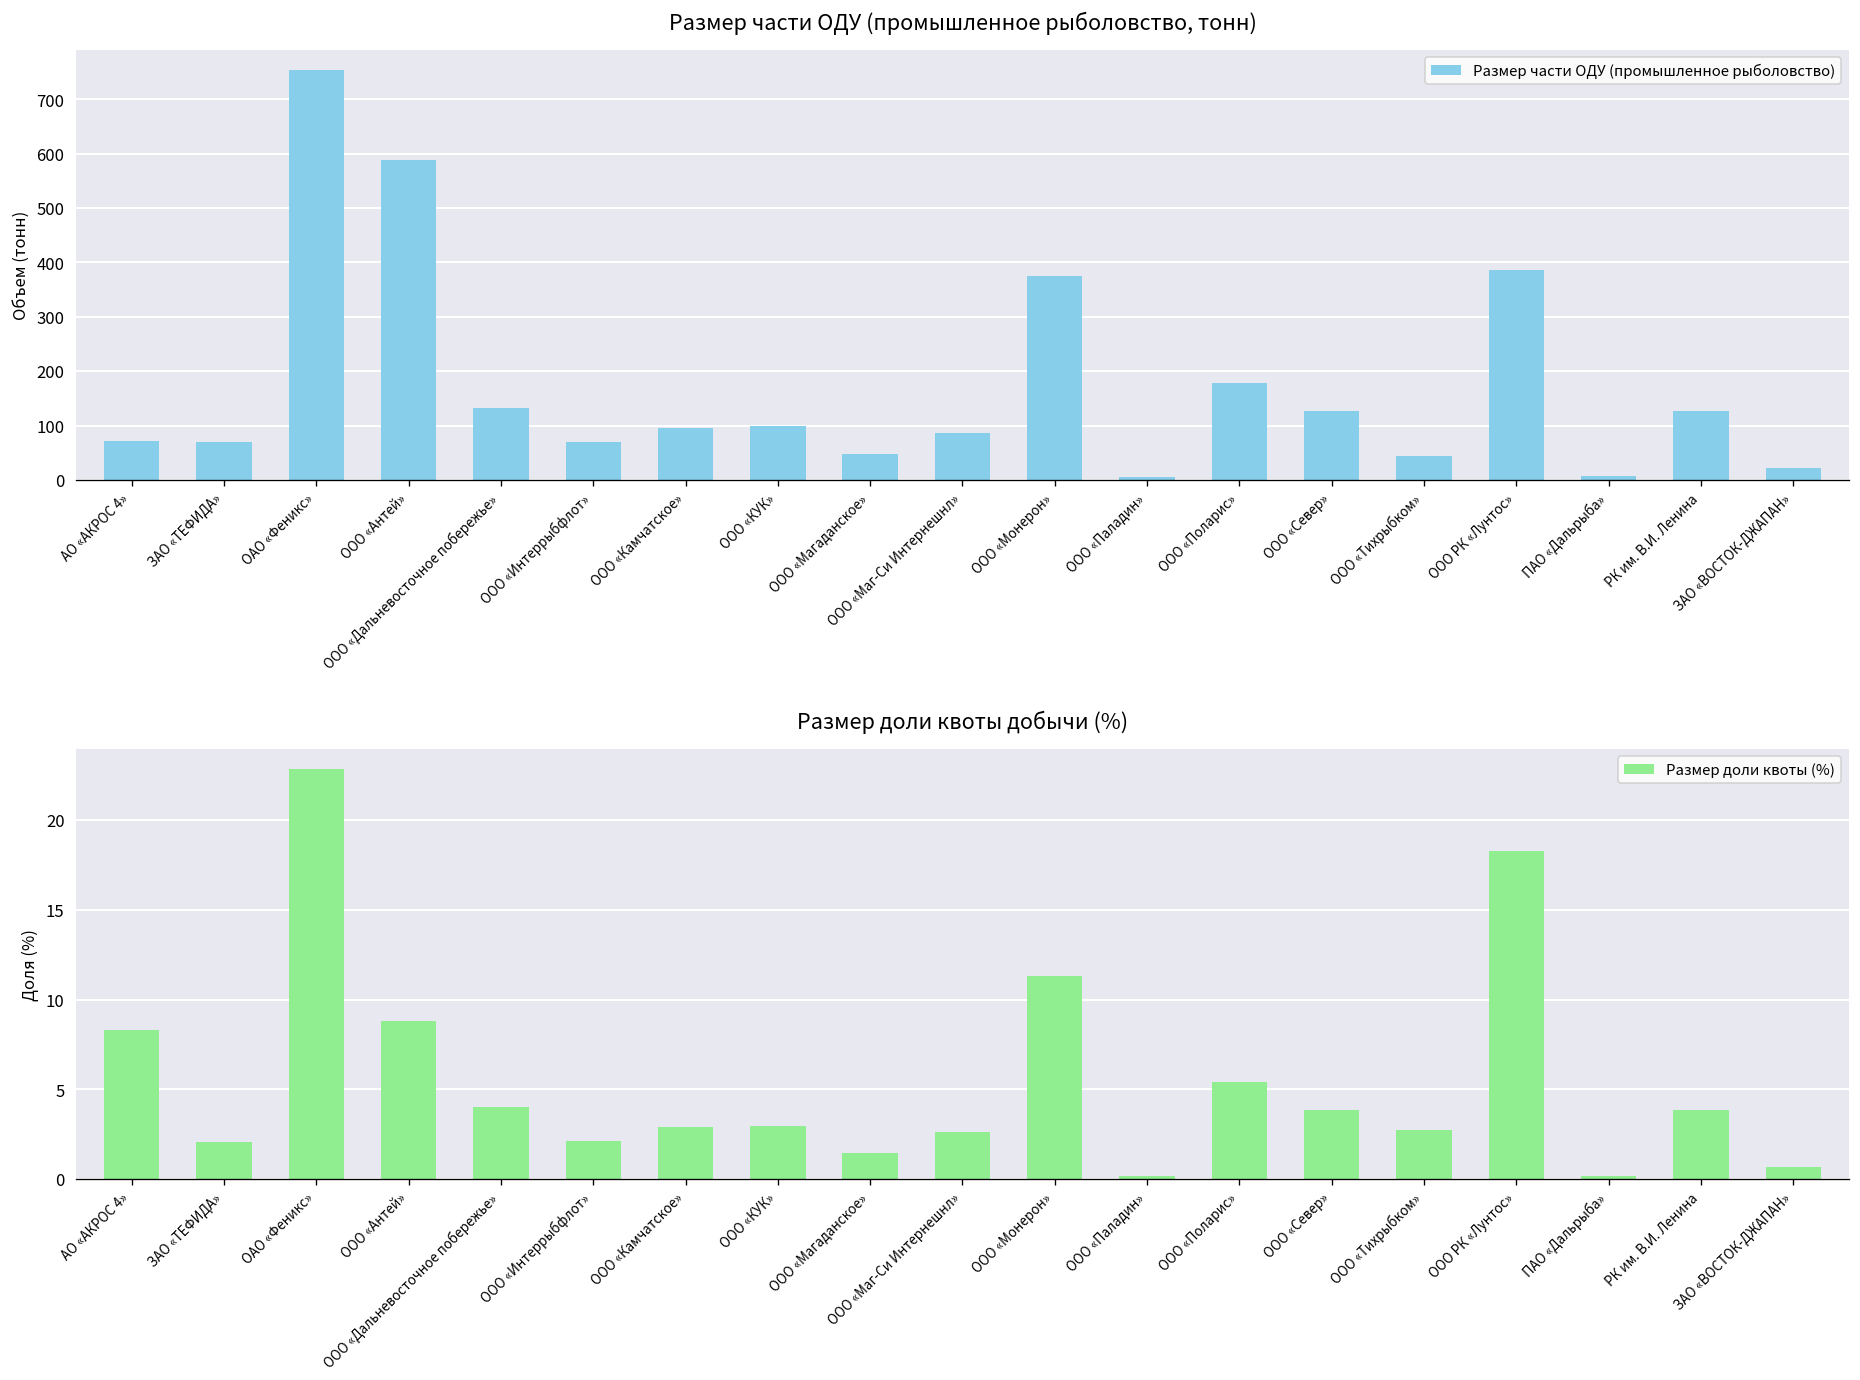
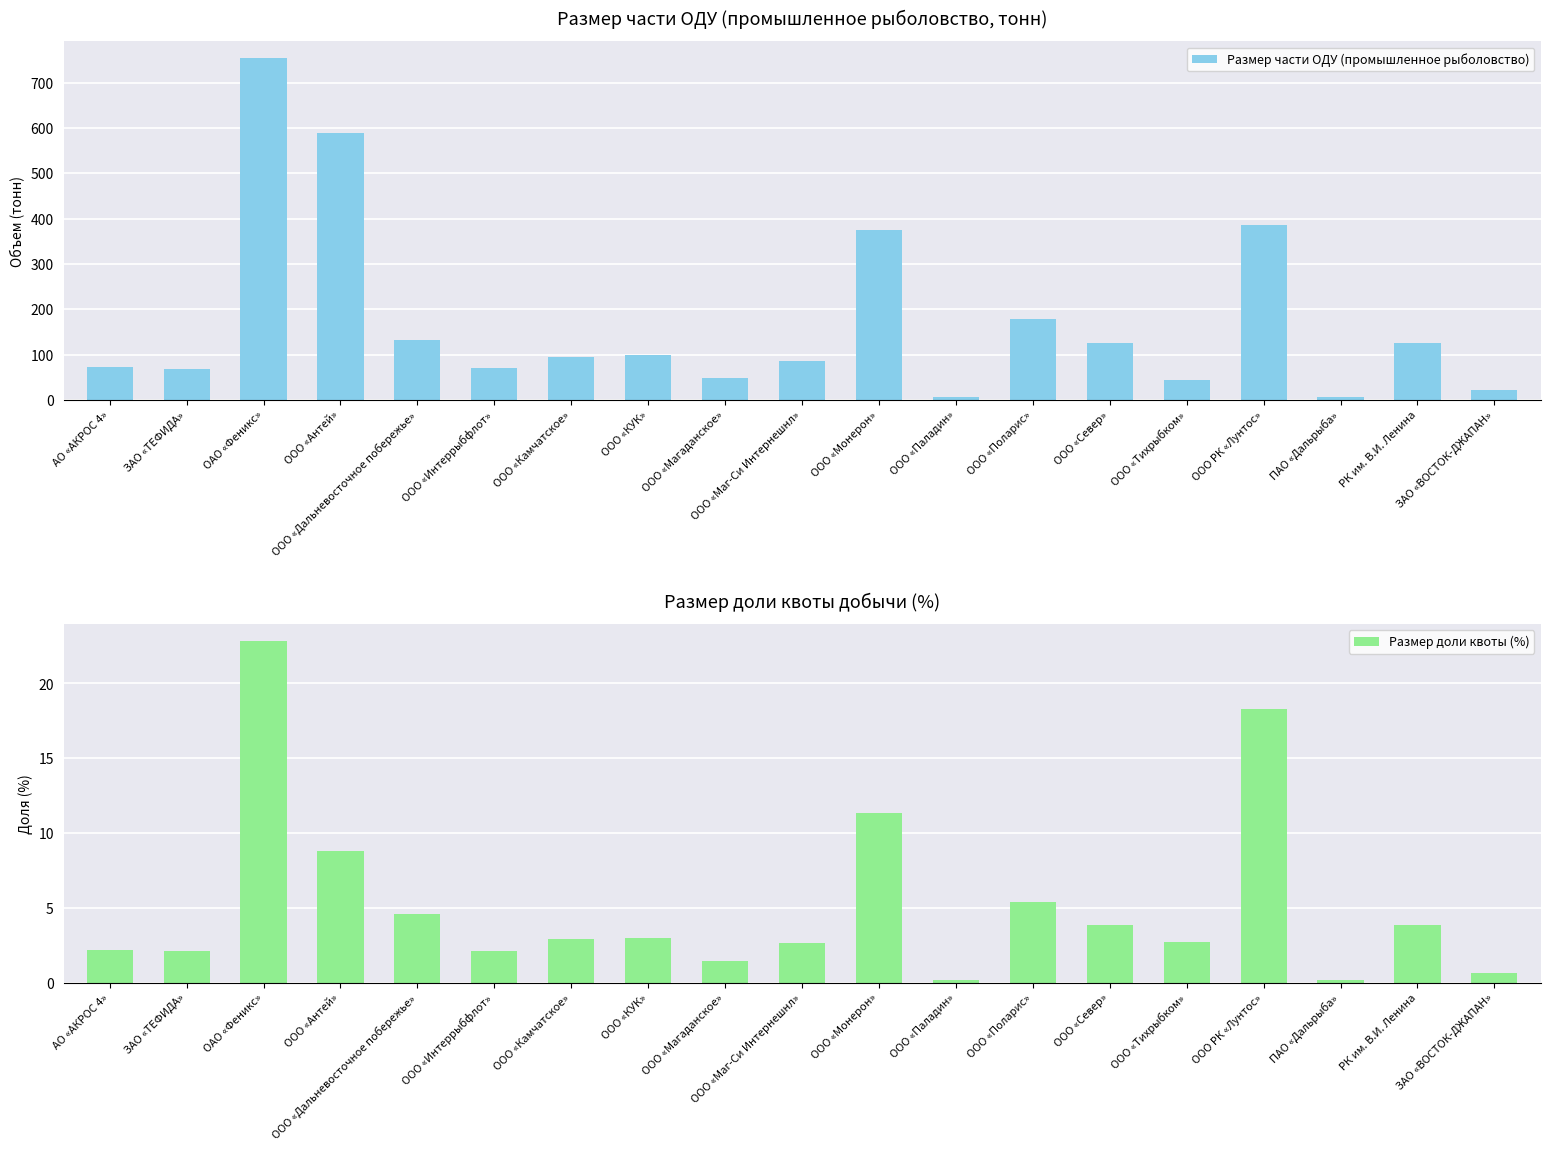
Размер доли квоты добычи (%), АО «АКРОС 4»: 8.3 -> 2.2
Размер доли квоты добычи (%), ООО «Дальневосточное побережье»: 4.0 -> 4.6
